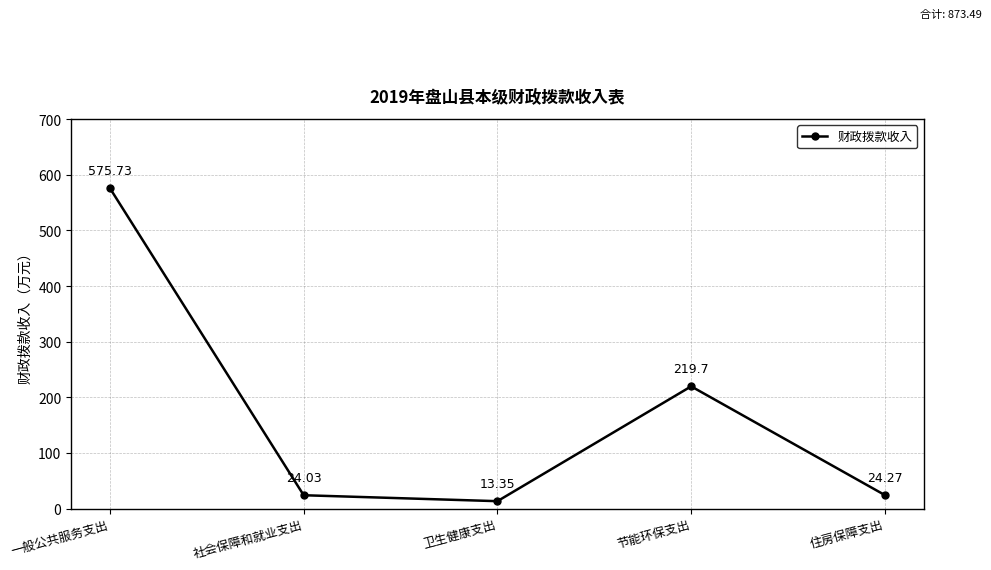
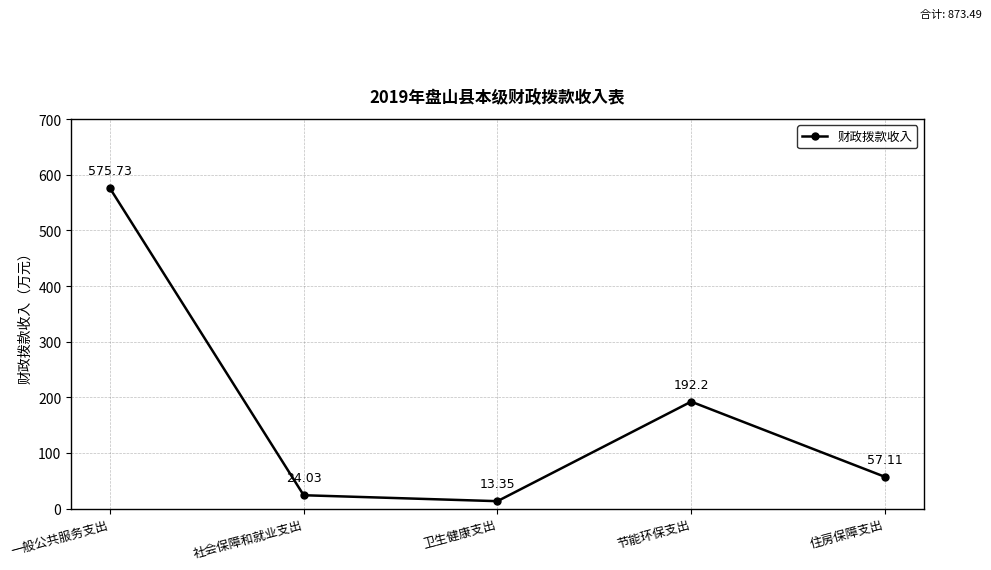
节能环保支出: 219.7 -> 192.2
住房保障支出: 24.27 -> 57.11
